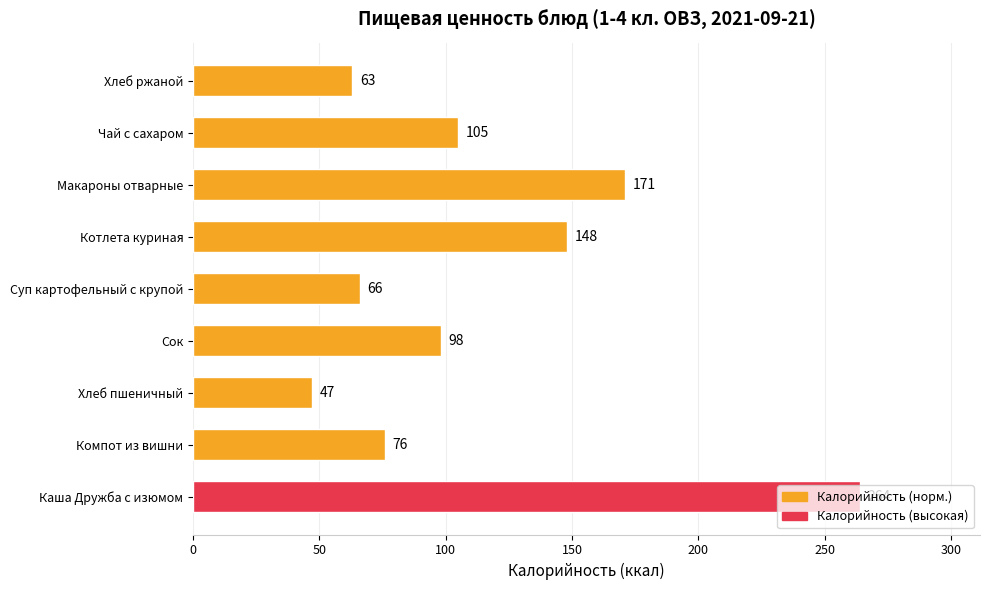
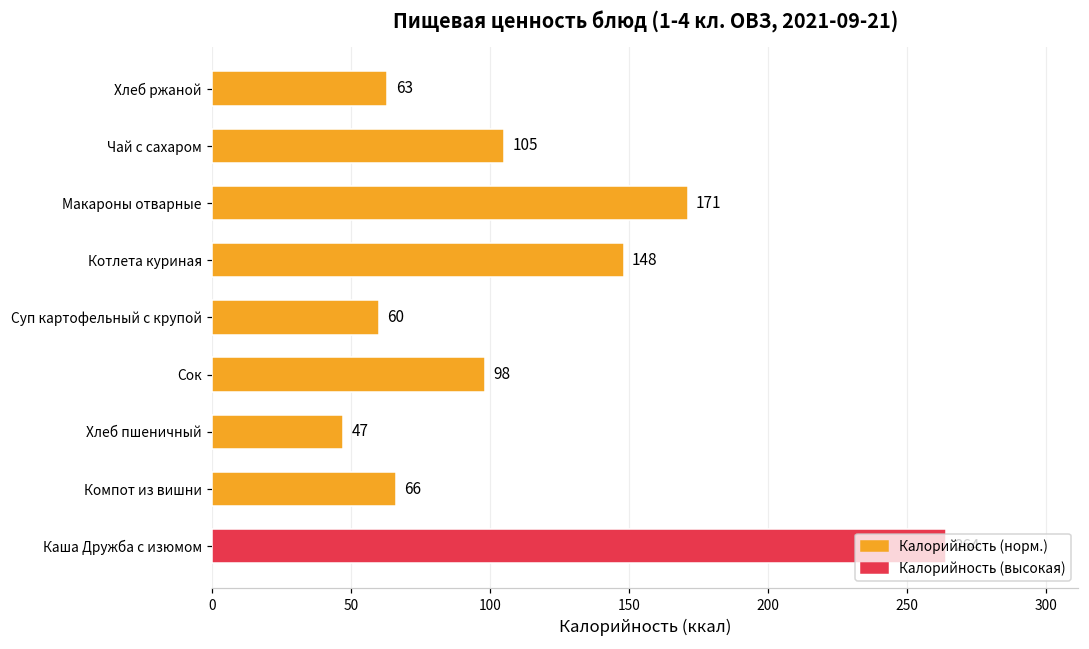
Суп картофельный с крупой: 66 -> 60
Компот из вишни: 76 -> 66
